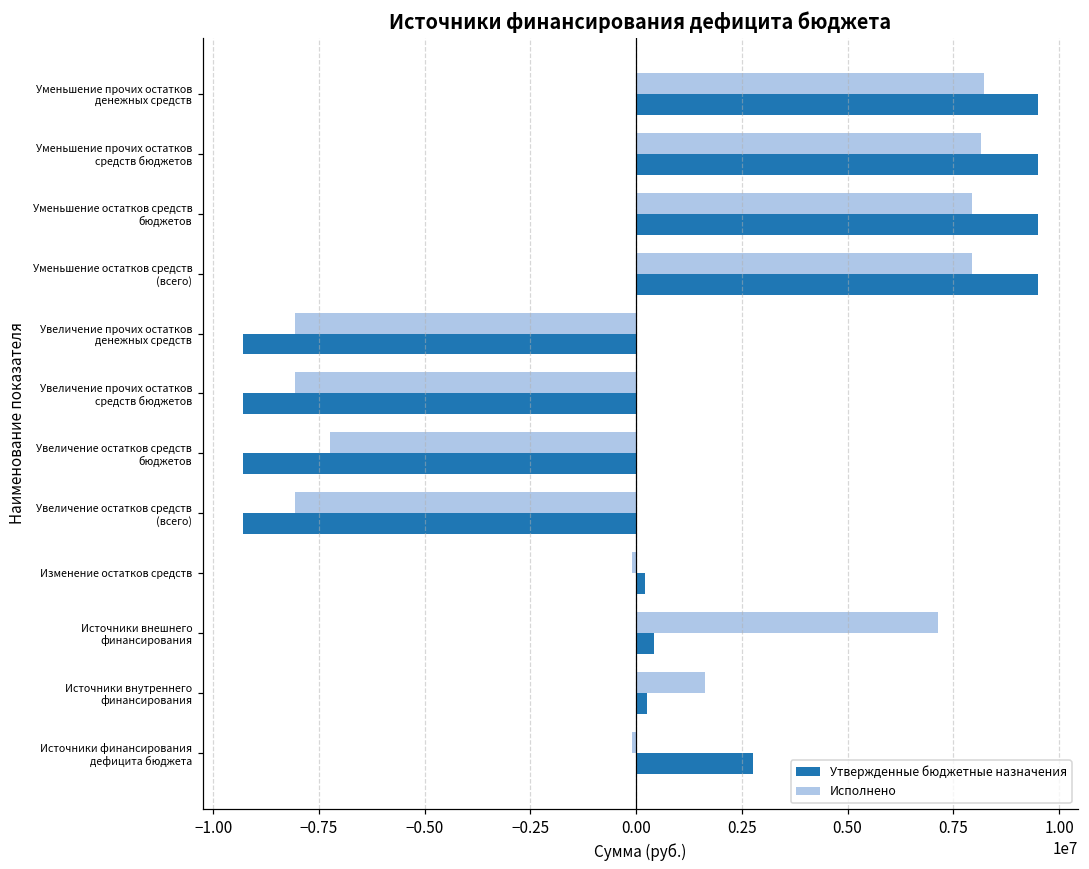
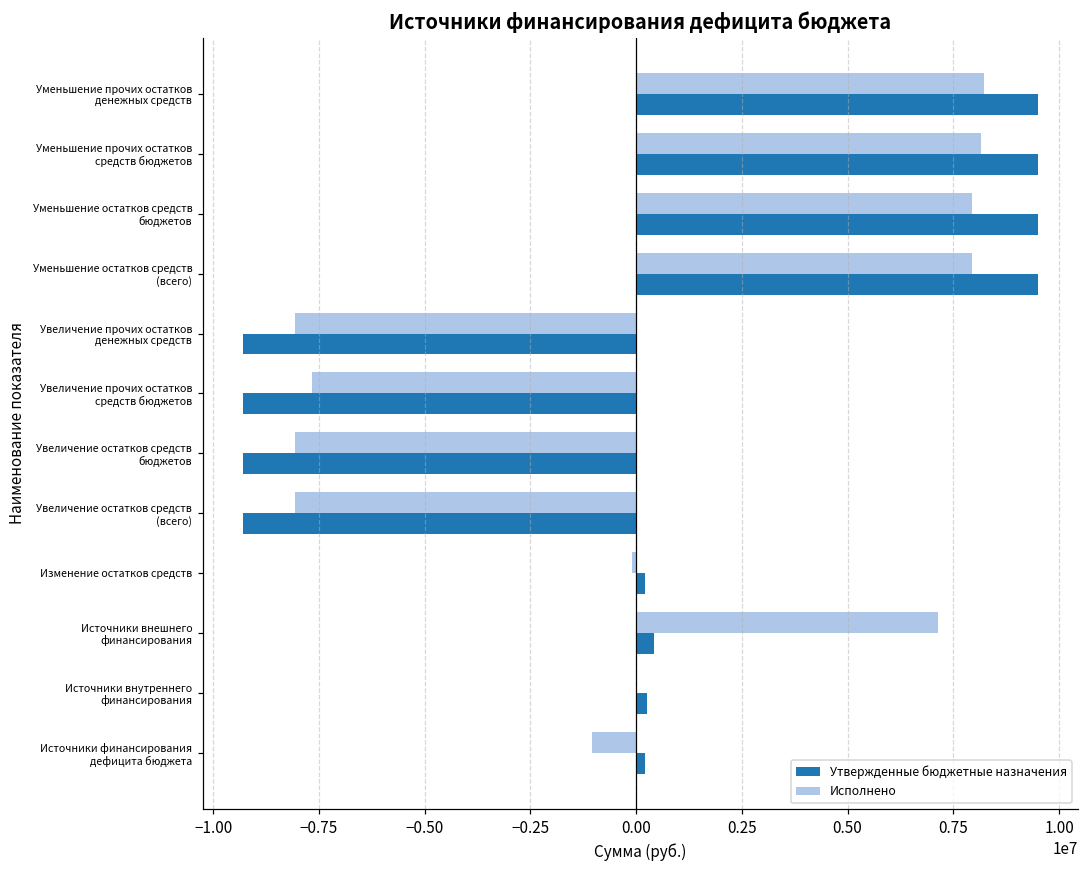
Исполнено, Увеличение прочих остатков средств бюджетов: -8100000 -> -7700000
Исполнено, Увеличение остатков средств бюджетов: -7200000 -> -8100000
Исполнено, Источники внутреннего финансирования: 1600000 -> 0
Исполнено, Источники финансирования дефицита бюджета: -100000 -> -1000000
Утвержденные бюджетные назначения, Источники финансирования дефицита бюджета: 2800000 -> 200000
